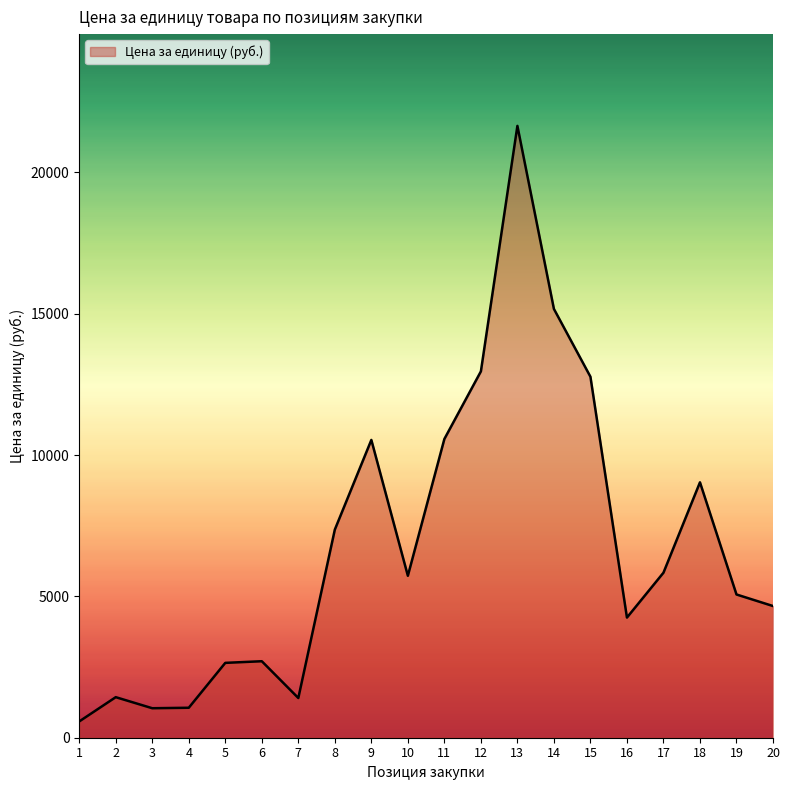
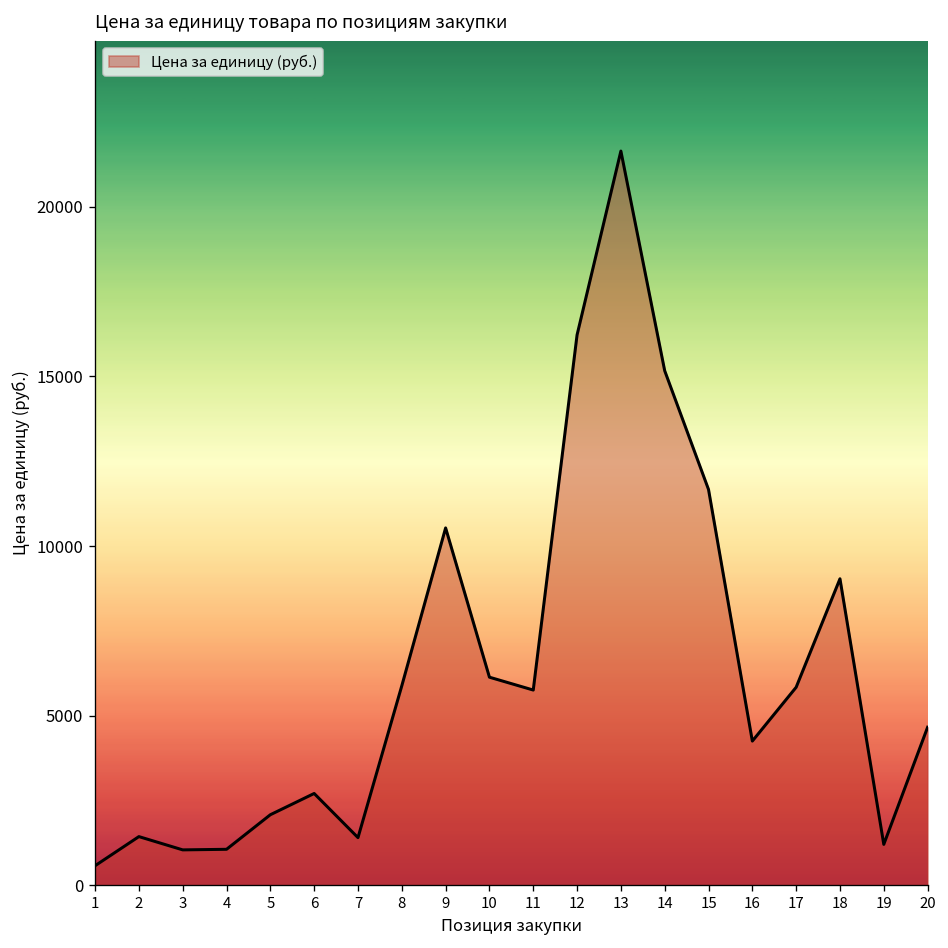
5: 2600 -> 2100
8: 7400 -> 5900
10: 5700 -> 6100
11: 10600 -> 5800
12: 13000 -> 16200
15: 12800 -> 11700
19: 5100 -> 1200
